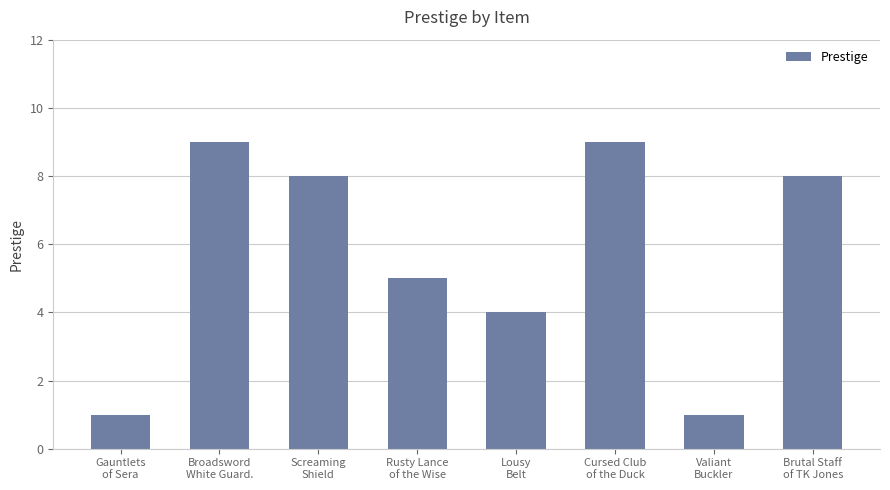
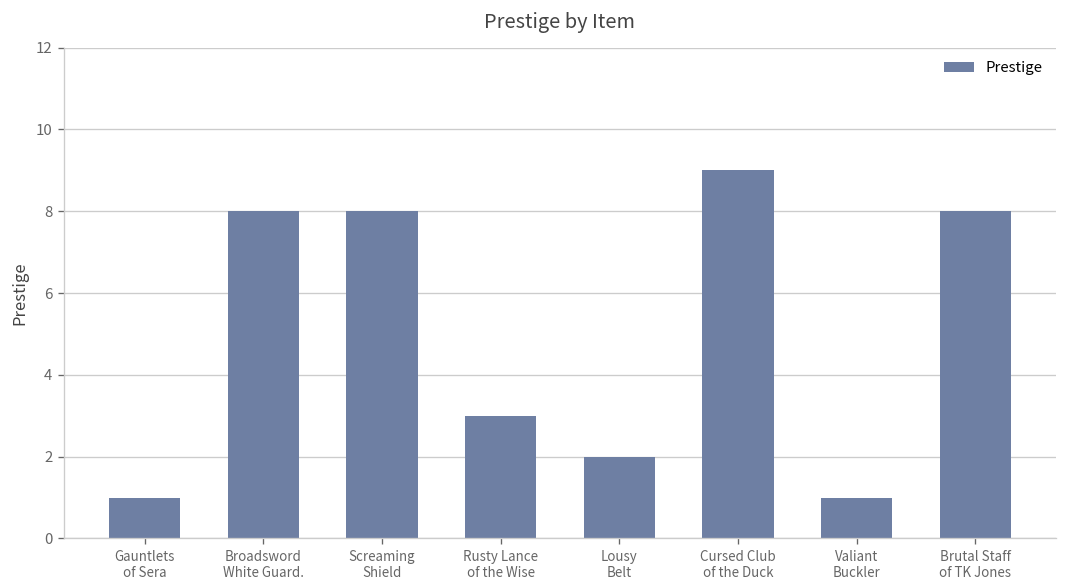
Broadsword White Guard.: 9 -> 8
Rusty Lance of the Wise: 5 -> 3
Lousy Belt: 4 -> 2
